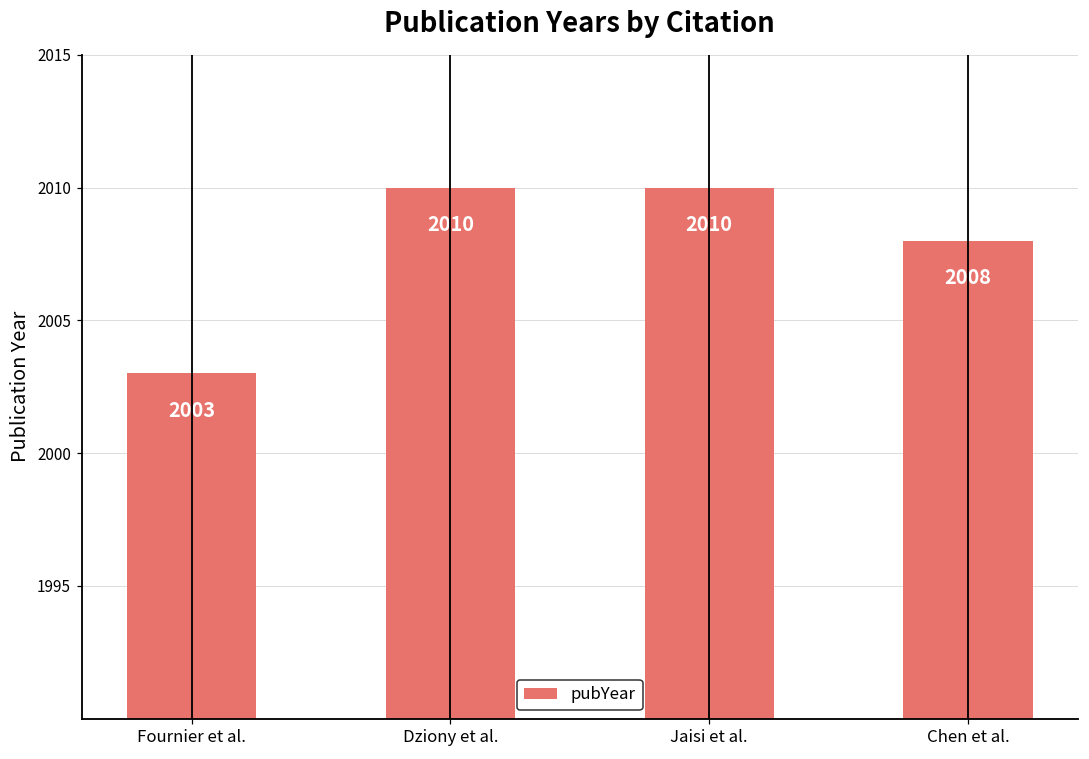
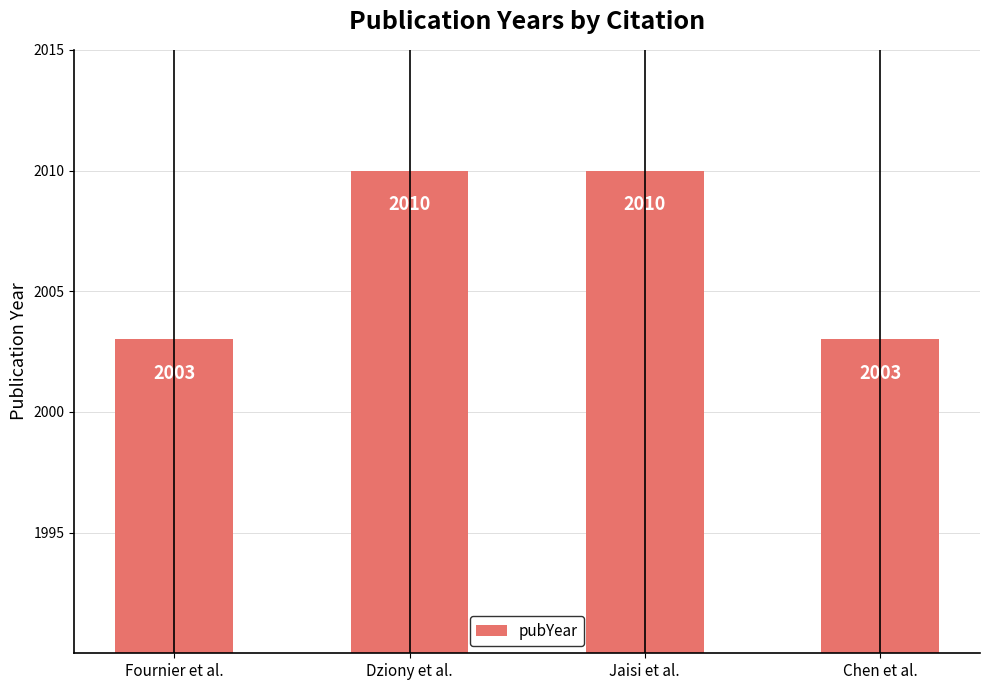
Chen et al.: 2008 -> 2003
